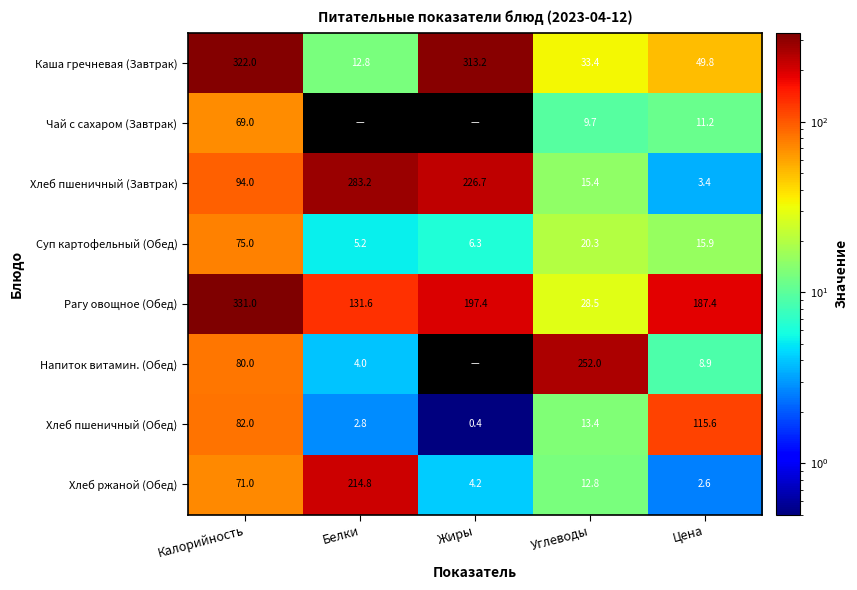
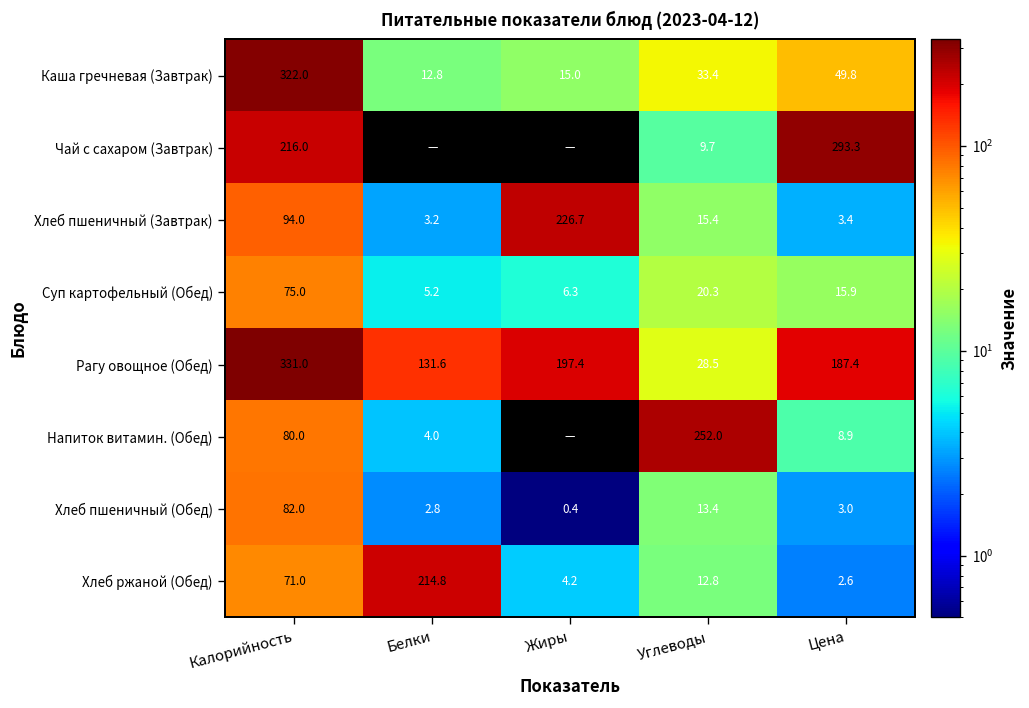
Каша гречневая (Завтрак), Жиры: 313.2 -> 15.0
Чай с сахаром (Завтрак), Калорийность: 69.0 -> 216.0
Чай с сахаром (Завтрак), Цена: 11.2 -> 293.3
Хлеб пшеничный (Завтрак), Белки: 283.2 -> 3.2
Хлеб пшеничный (Обед), Цена: 115.6 -> 3.0
